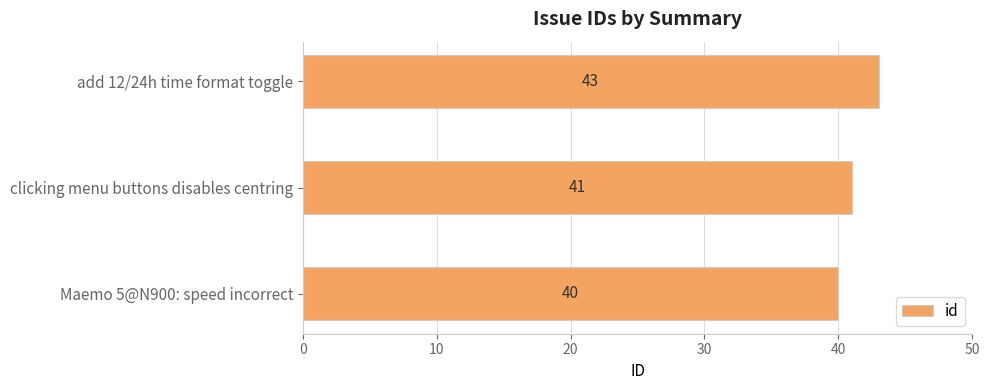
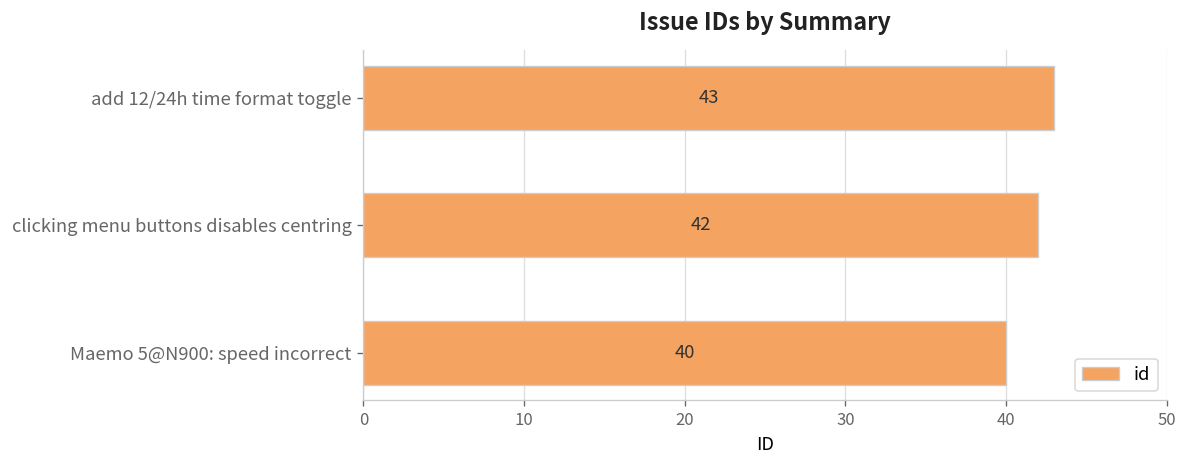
clicking menu buttons disables centring: 41 -> 42
